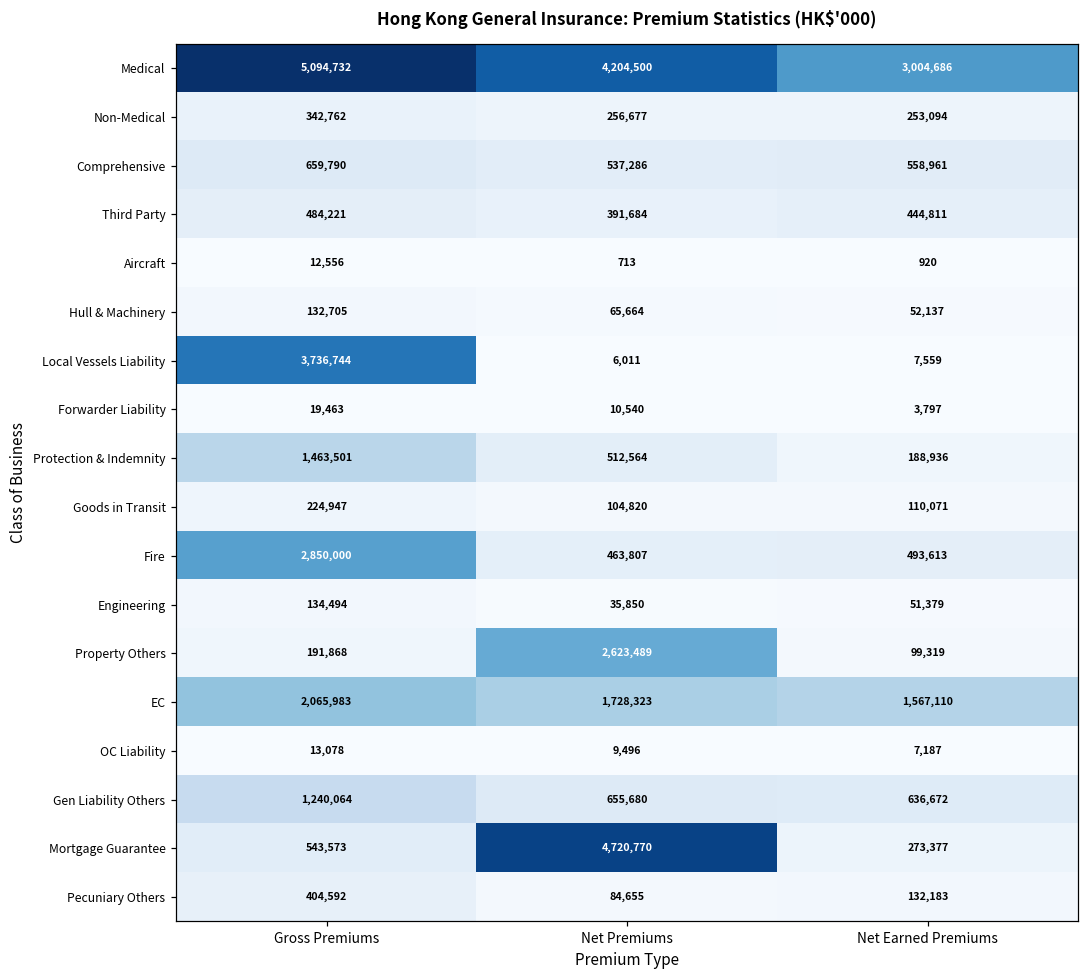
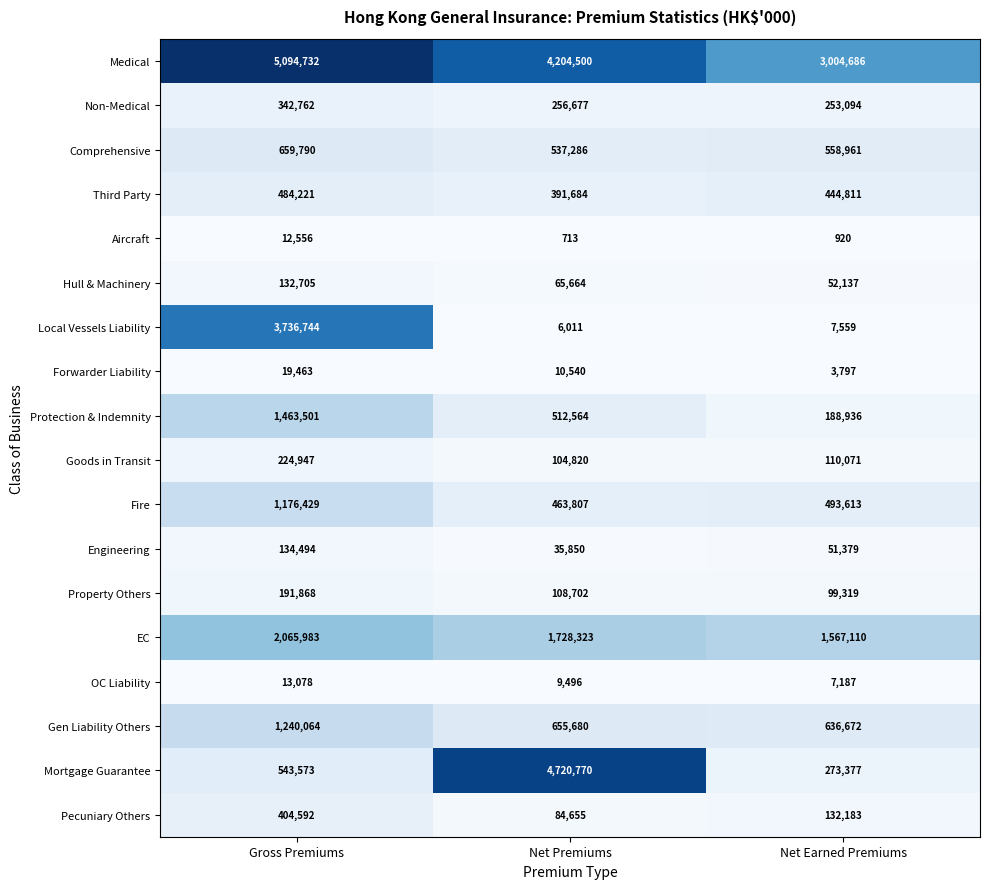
Fire, Gross Premiums: 2,850,000 -> 1,176,429
Property Others, Net Premiums: 2,623,489 -> 108,702
